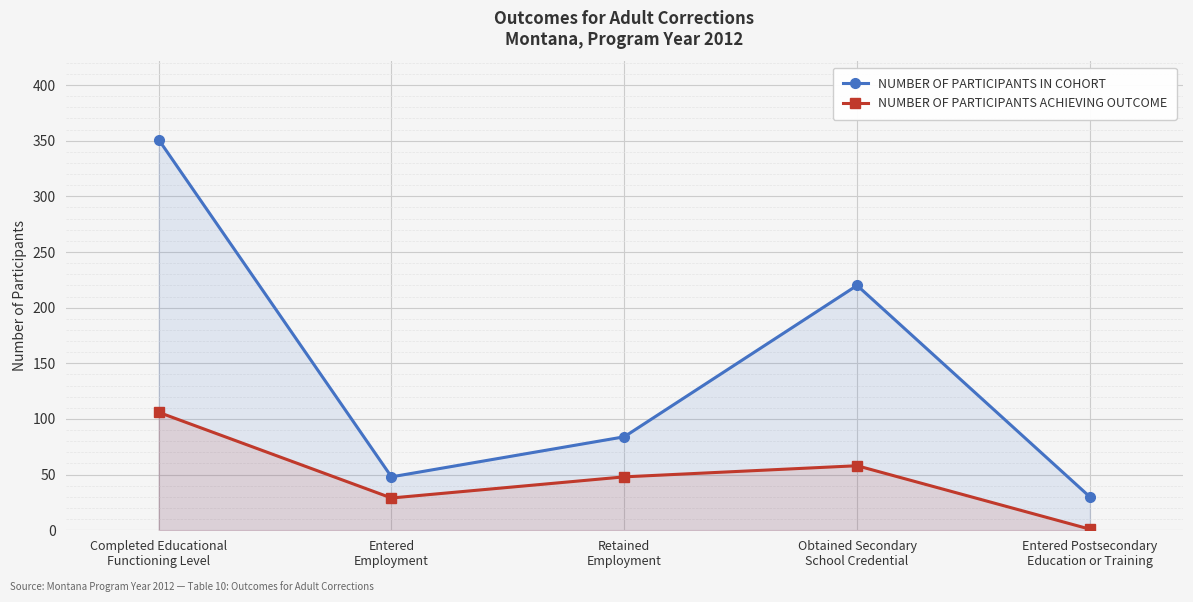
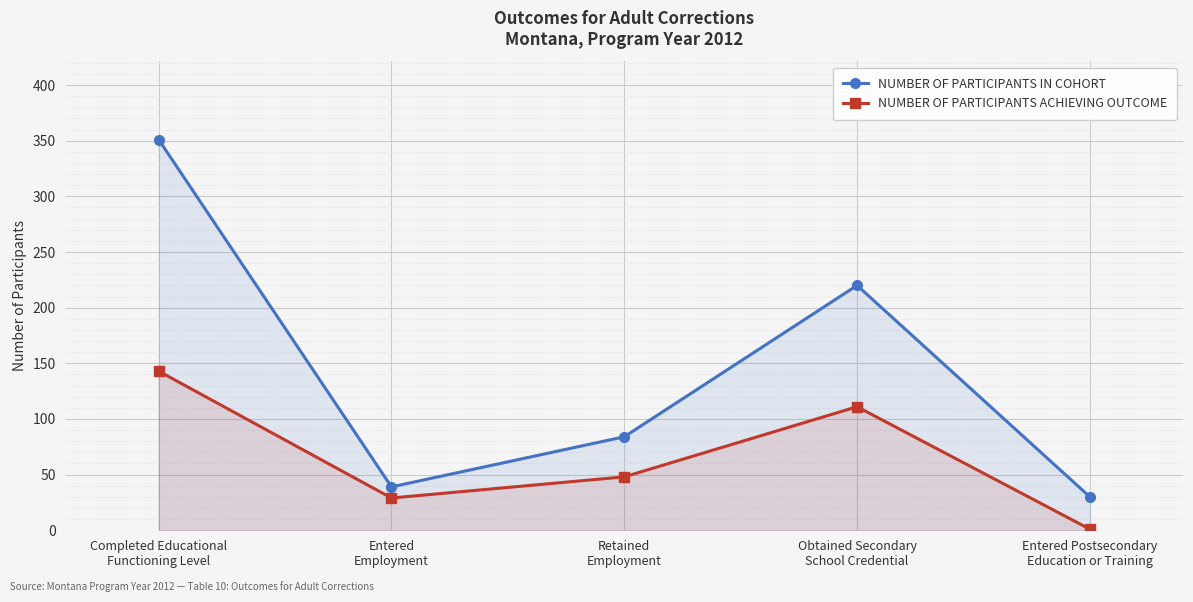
NUMBER OF PARTICIPANTS ACHIEVING OUTCOME, Completed Educational Functioning Level: 106 -> 143
NUMBER OF PARTICIPANTS IN COHORT, Entered Employment: 48 -> 39
NUMBER OF PARTICIPANTS ACHIEVING OUTCOME, Obtained Secondary School Credential: 58 -> 111
